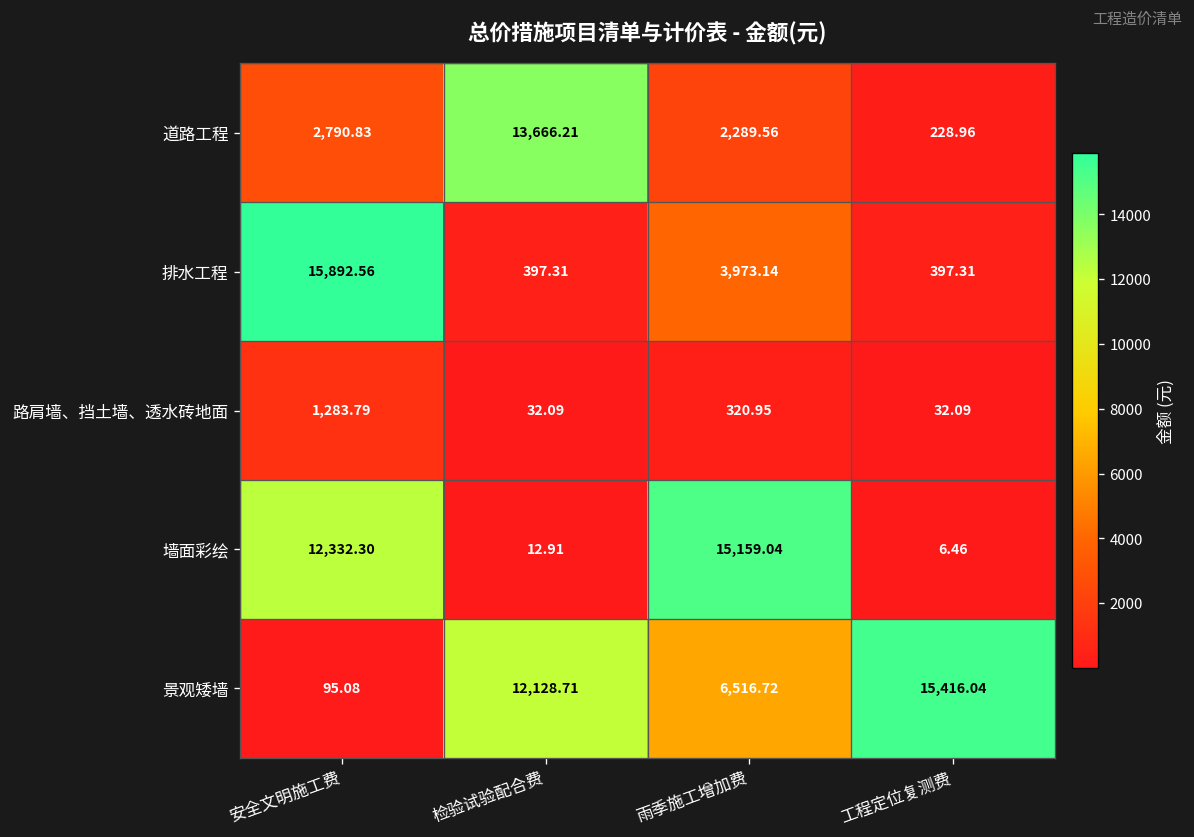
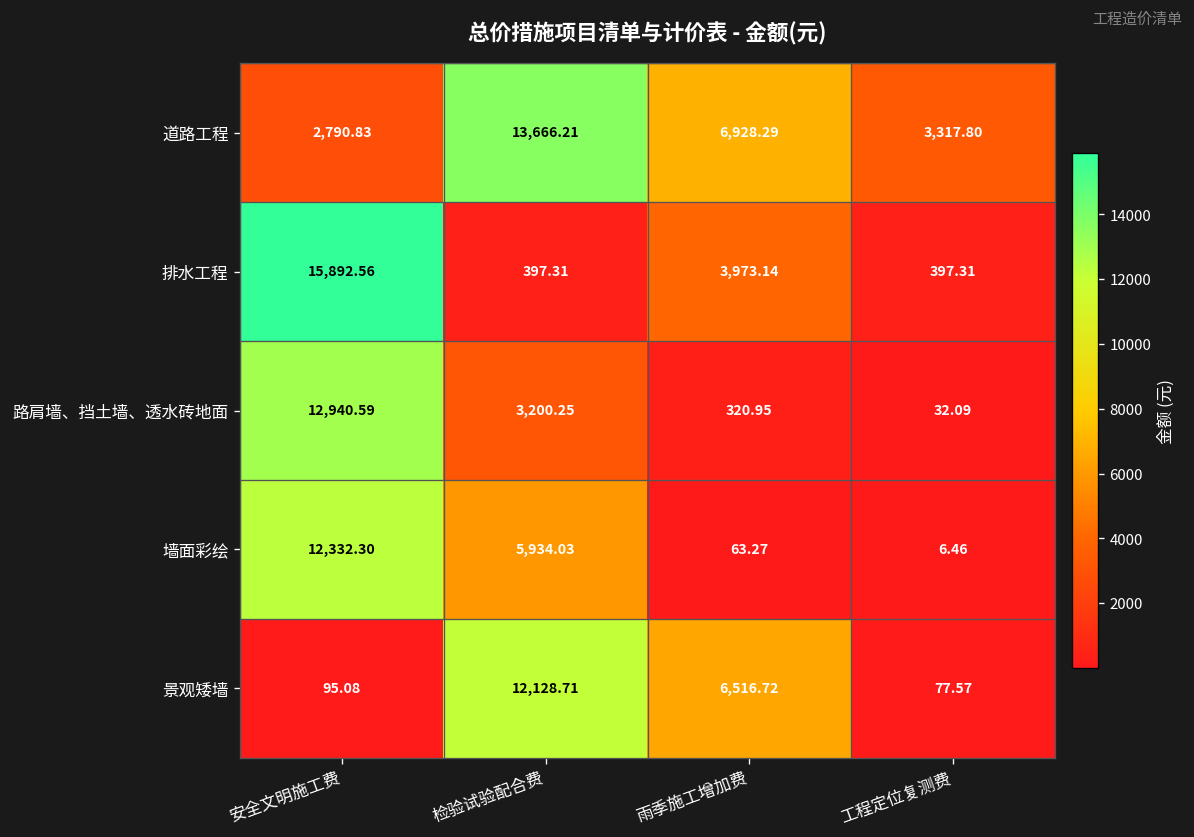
道路工程, 雨季施工增加费: 2,289.56 -> 6,928.29
道路工程, 工程定位复测费: 228.96 -> 3,317.80
路肩墙、挡土墙、透水砖地面, 安全文明施工费: 1,283.79 -> 12,940.59
路肩墙、挡土墙、透水砖地面, 检验试验配合费: 32.09 -> 3,200.25
墙面彩绘, 检验试验配合费: 12.91 -> 5,934.03
墙面彩绘, 雨季施工增加费: 15,159.04 -> 63.27
景观矮墙, 工程定位复测费: 15,416.04 -> 77.57
